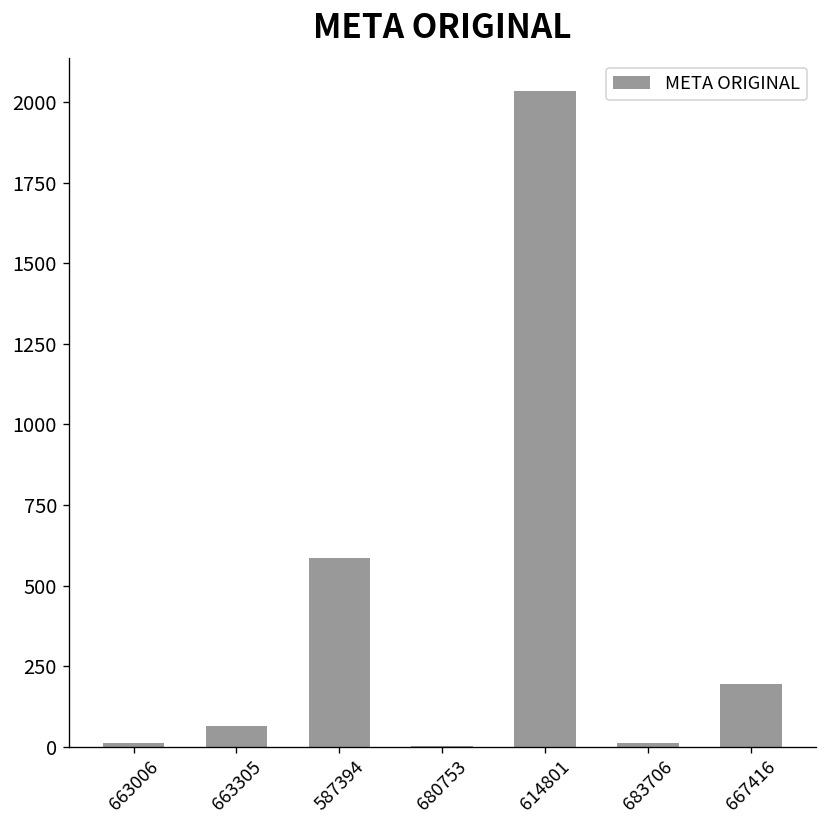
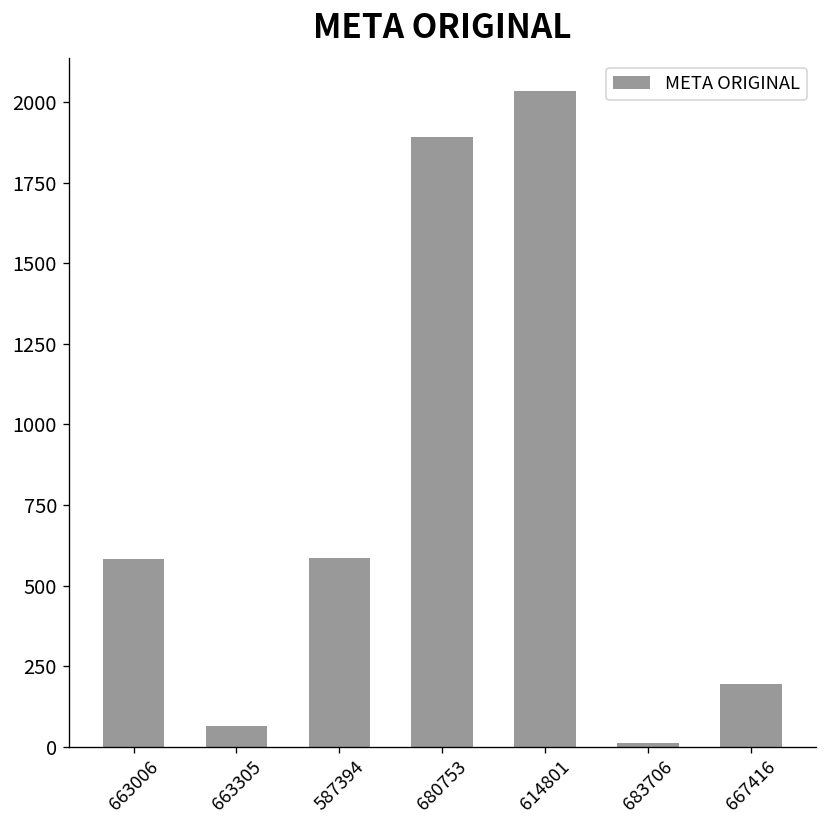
663006: 10 -> 580
680753: 0 -> 1890
